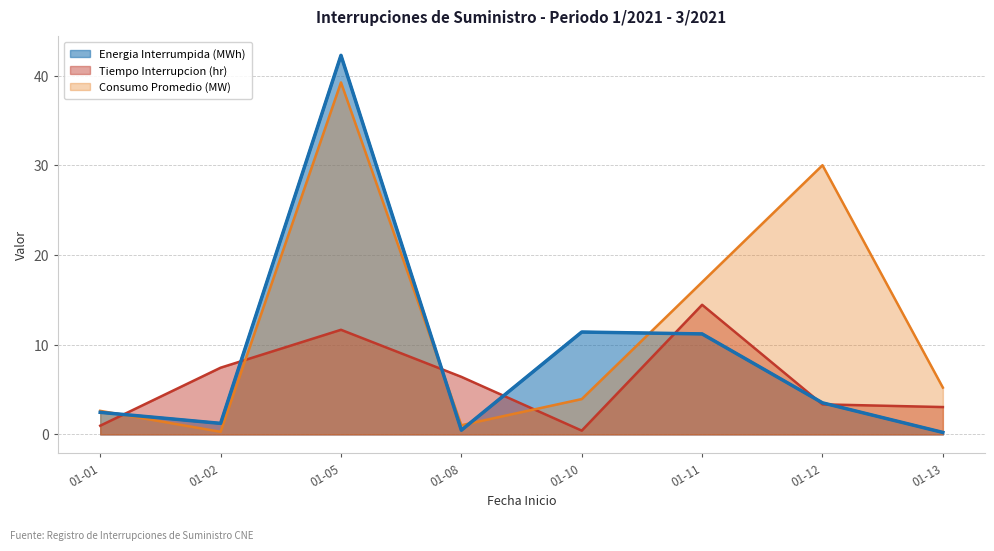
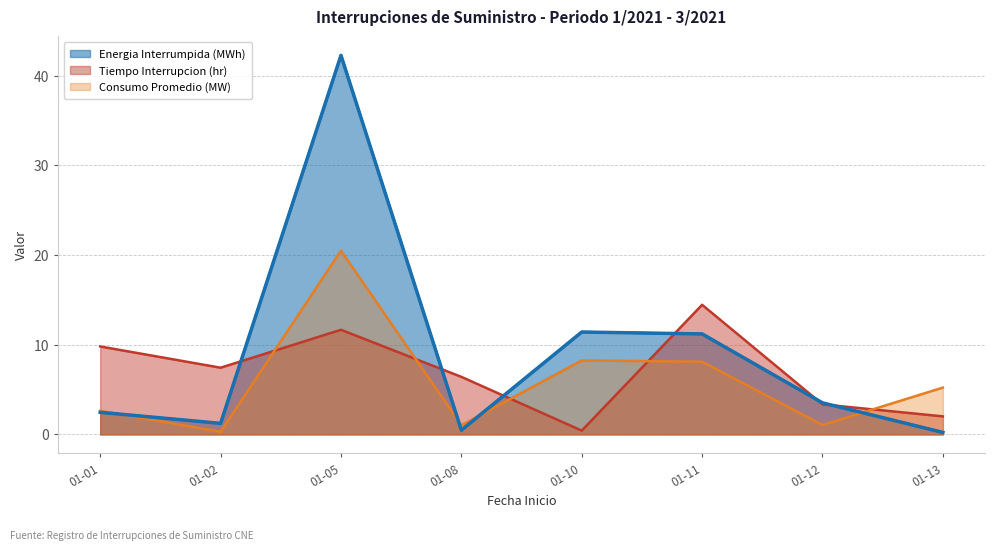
Tiempo Interrupcion (hr), 01-01: 1 -> 10
Consumo Promedio (MW), 01-05: 39 -> 21
Consumo Promedio (MW), 01-10: 4 -> 8
Consumo Promedio (MW), 01-11: 17 -> 8
Consumo Promedio (MW), 01-12: 30 -> 1
Tiempo Interrupcion (hr), 01-13: 3 -> 2
